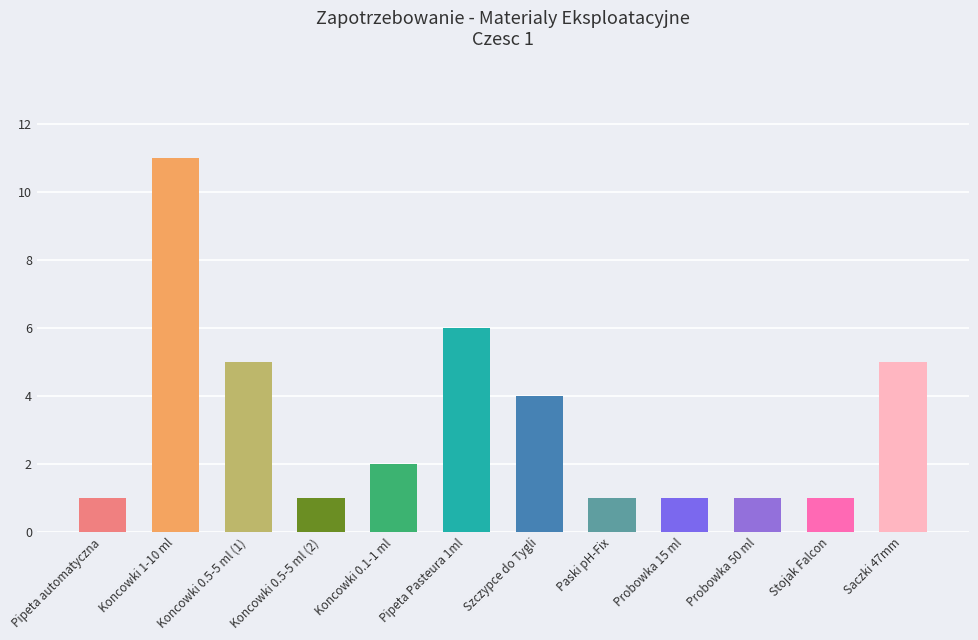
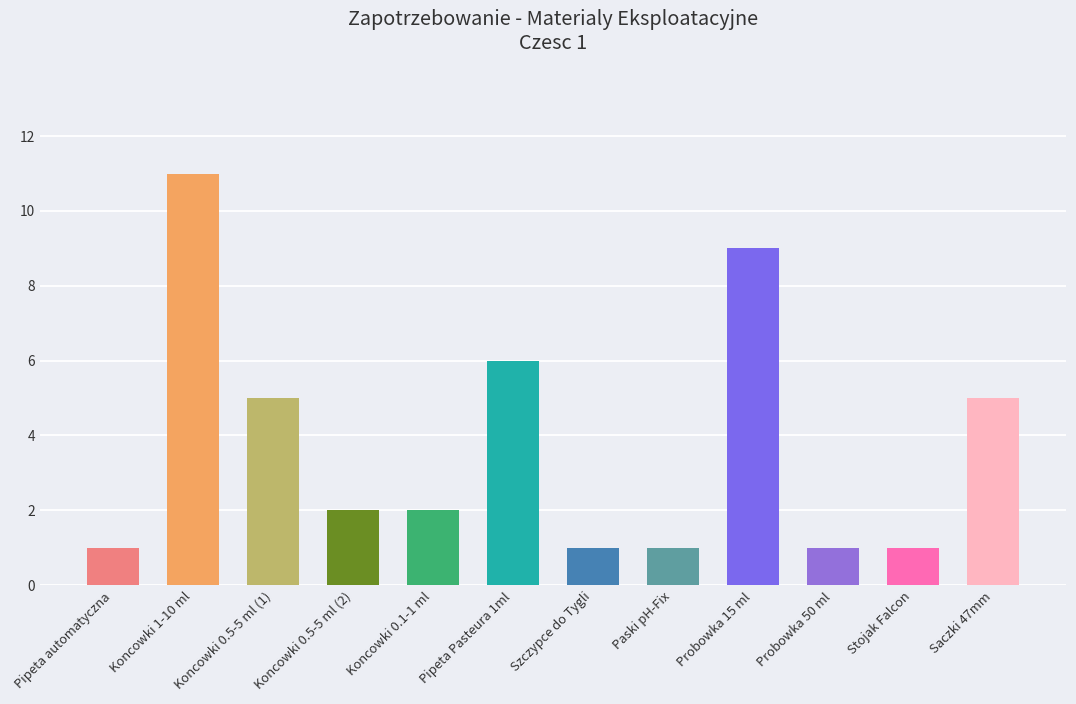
Koncowki 0.5-5 ml (2): 1 -> 2
Szczypce do Tygli: 4 -> 1
Probowka 15 ml: 1 -> 9
